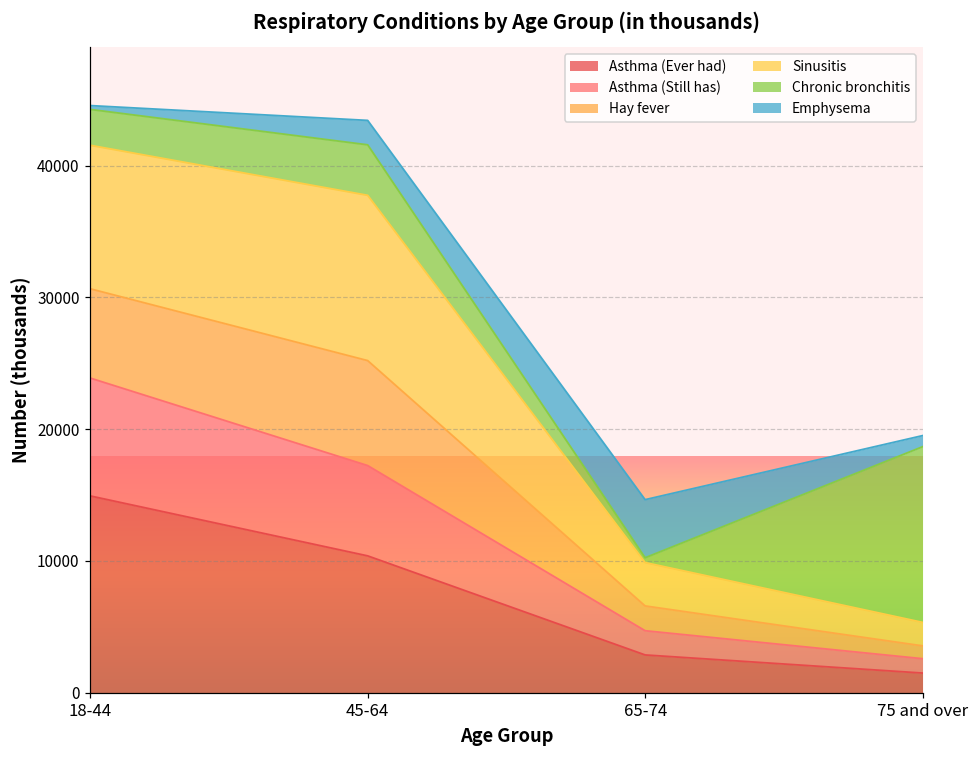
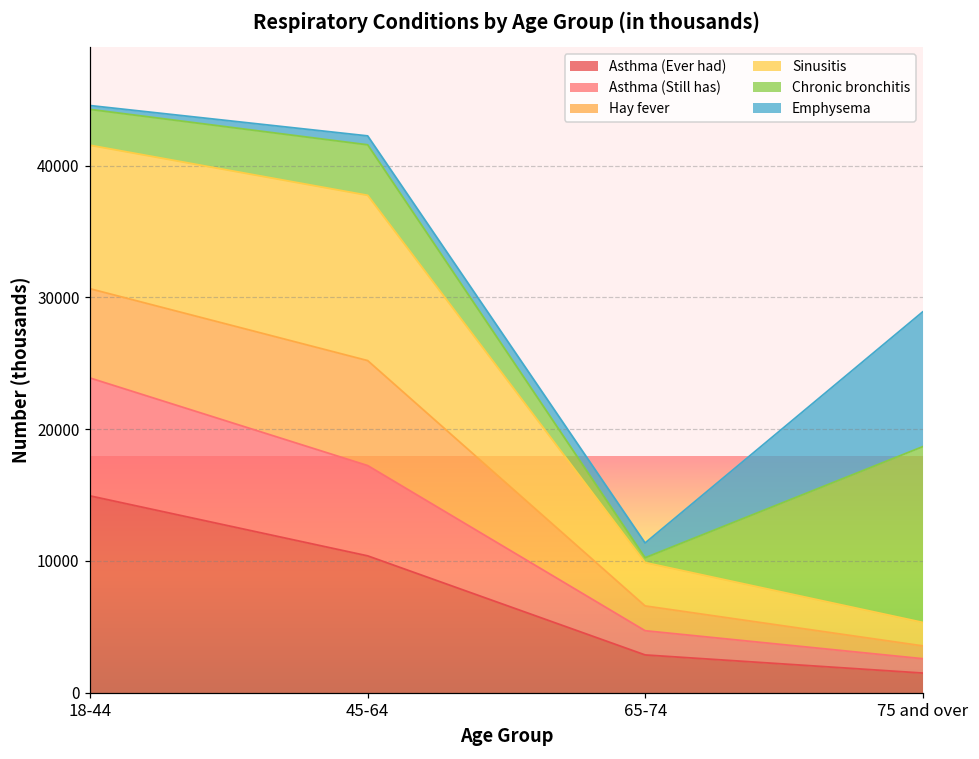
Emphysema, 45-64: 1900 -> 700
Emphysema, 65-74: 4400 -> 1100
Emphysema, 75 and over: 800 -> 10200
